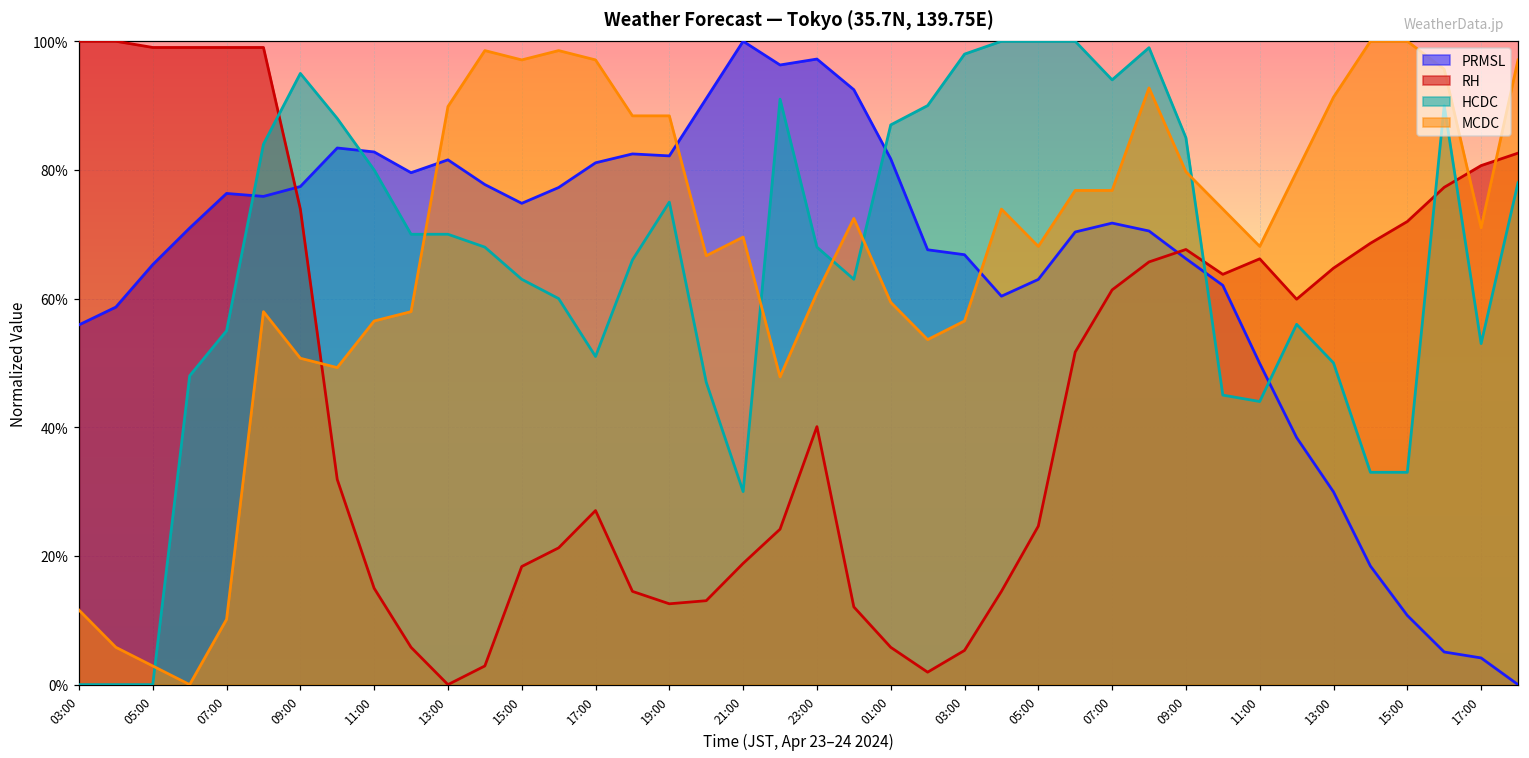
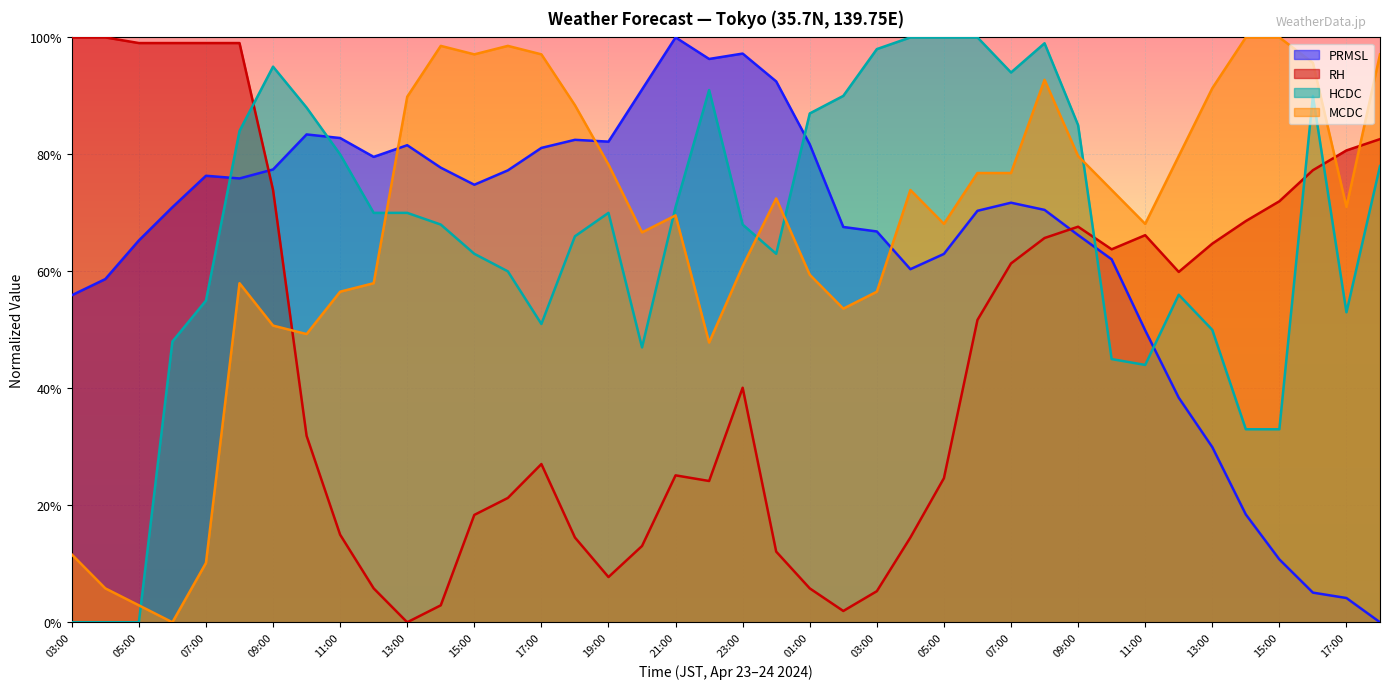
RH, 19:00: 13% -> 8%
HCDC, 19:00: 75% -> 70%
MCDC, 19:00: 88% -> 78%
RH, 21:00: 19% -> 25%
HCDC, 21:00: 30% -> 71%
